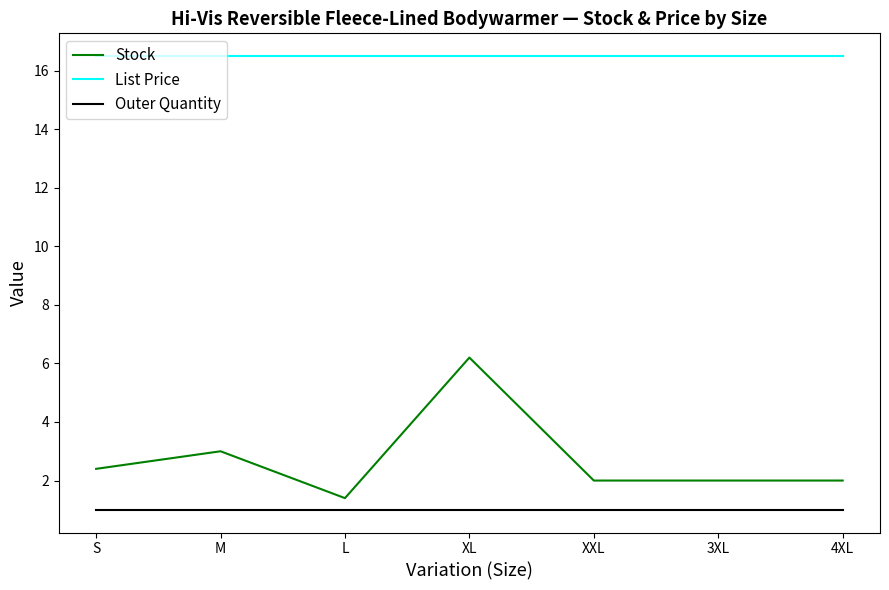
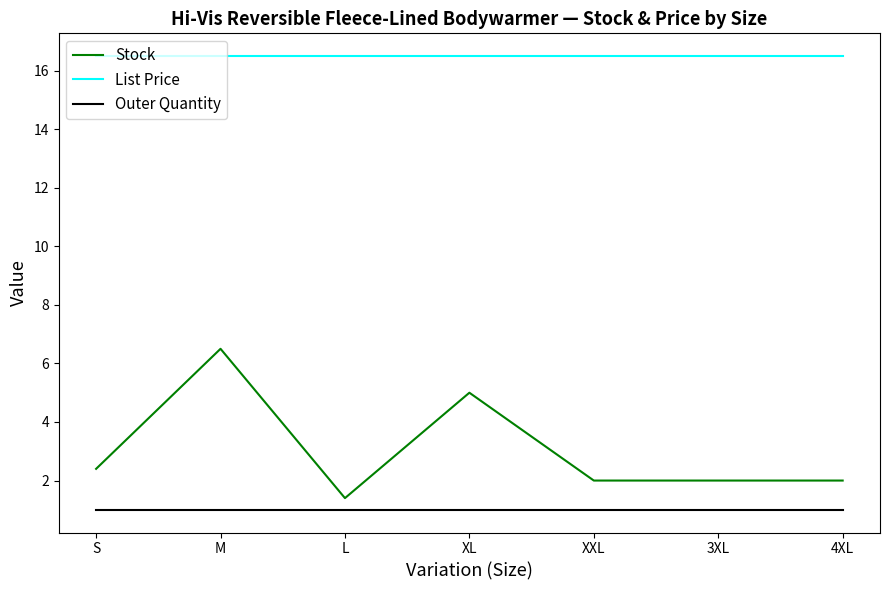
Stock, M: 3.0 -> 6.5
Stock, XL: 6.2 -> 5.0
